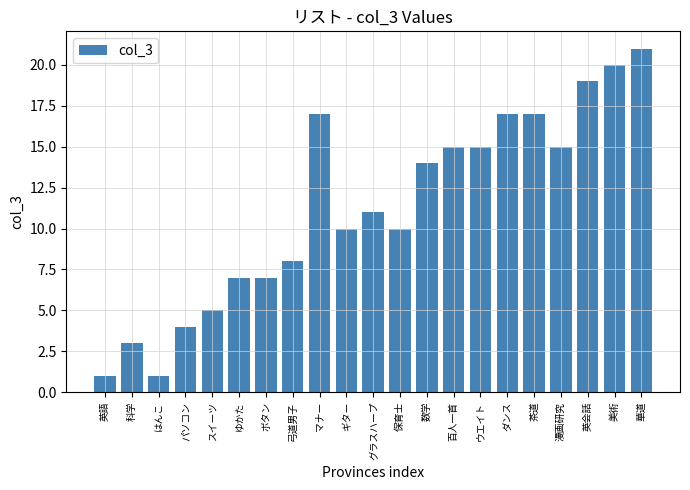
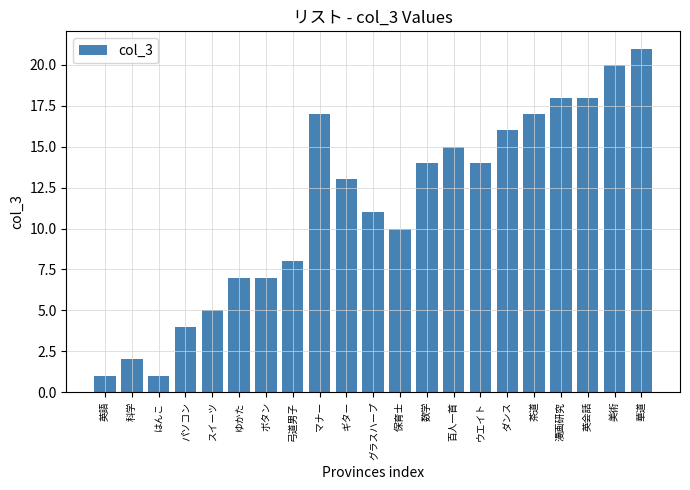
科学: 3 -> 2
ギター: 10 -> 13
ウエイト: 15 -> 14
ダンス: 17 -> 16
漫画研究: 15 -> 18
英会話: 19 -> 18
